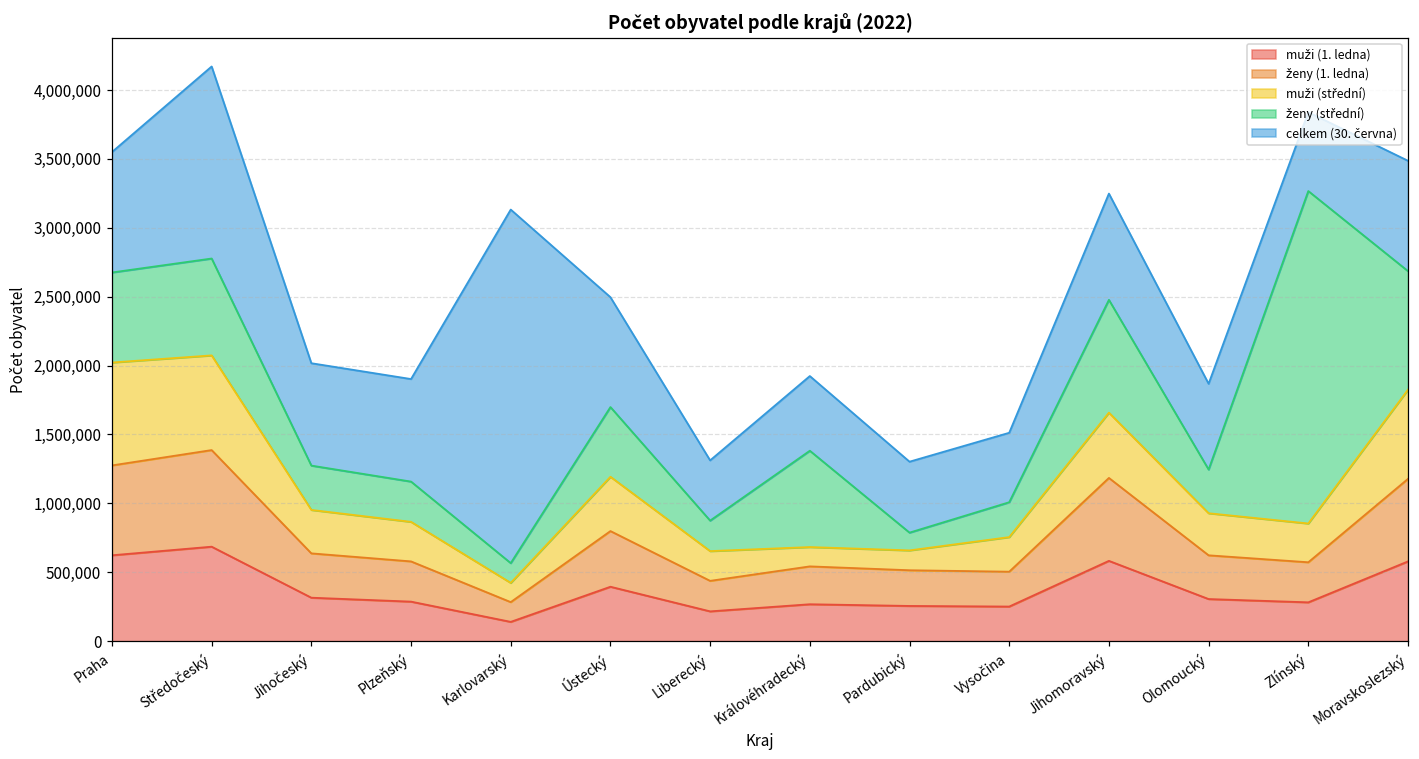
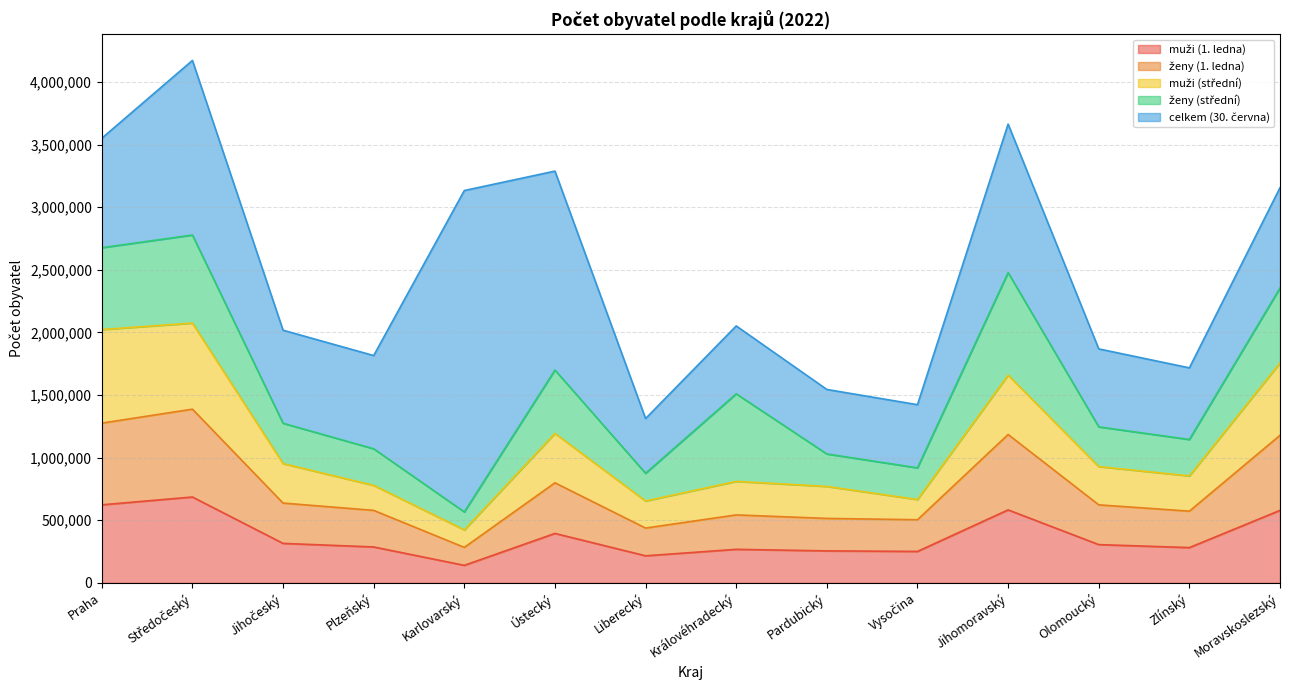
muži (střední), Plzeňský: 290,000 -> 200,000
celkem (30. června), Ústecký: 800,000 -> 1,590,000
muži (střední), Královéhradecký: 140,000 -> 270,000
muži (střední), Pardubický: 140,000 -> 260,000
ženy (střední), Pardubický: 130,000 -> 260,000
muži (střední), Vysočina: 250,000 -> 160,000
celkem (30. června), Jihomoravský: 770,000 -> 1,190,000
ženy (střední), Zlínský: 2,410,000 -> 290,000
muži (střední), Moravskoslezský: 650,000 -> 580,000
ženy (střední), Moravskoslezský: 860,000 -> 600,000
